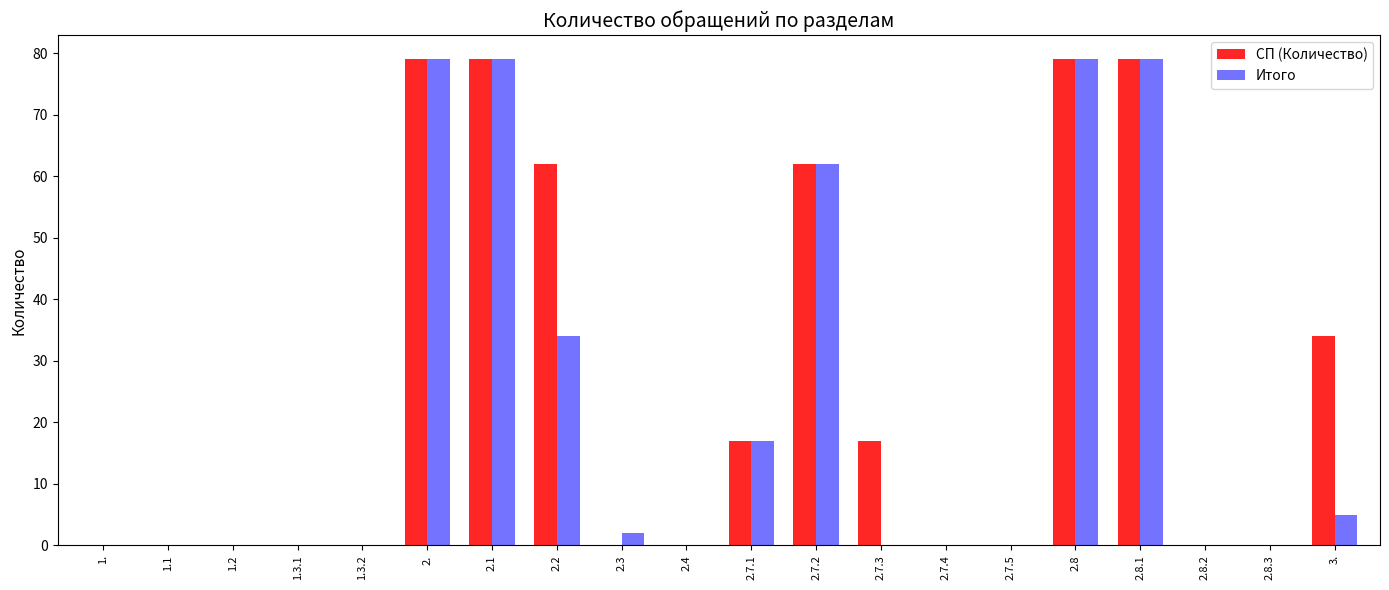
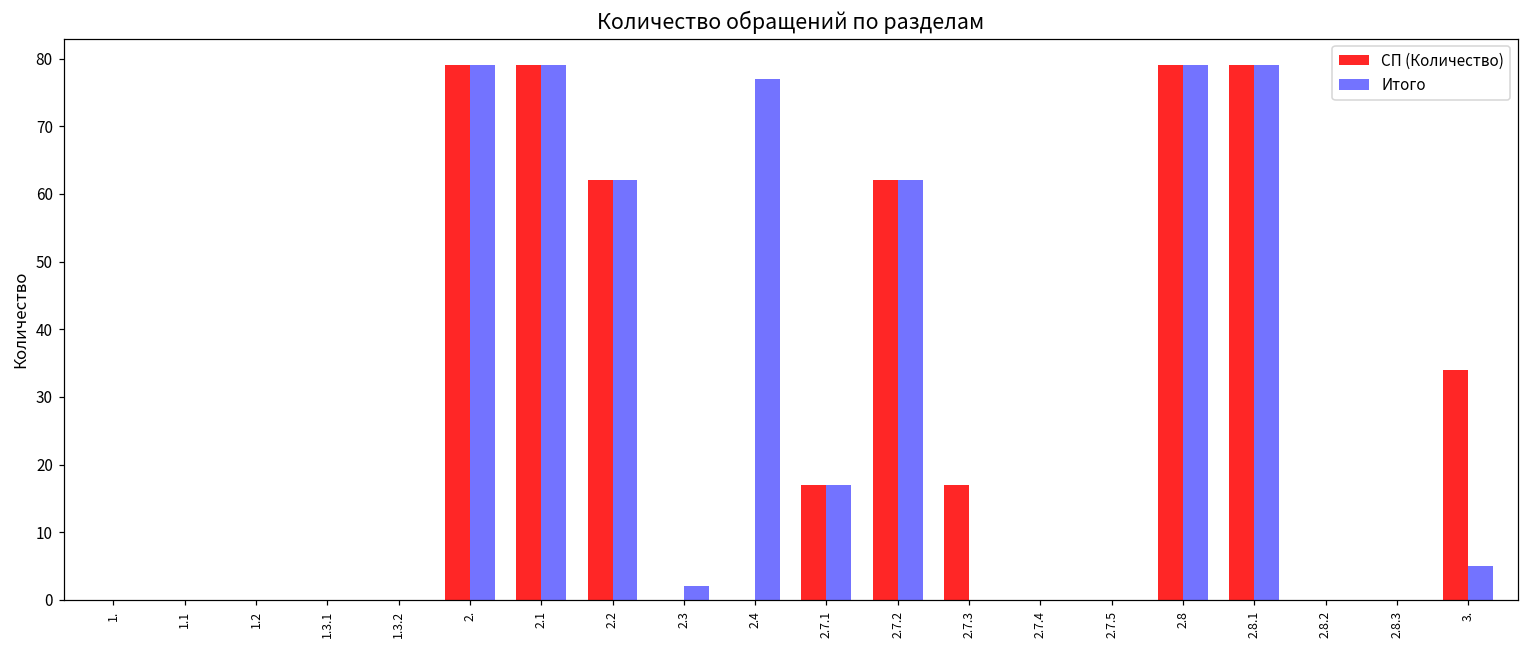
Итого, 2.2: 34 -> 62
Итого, 2.4: 0 -> 77
